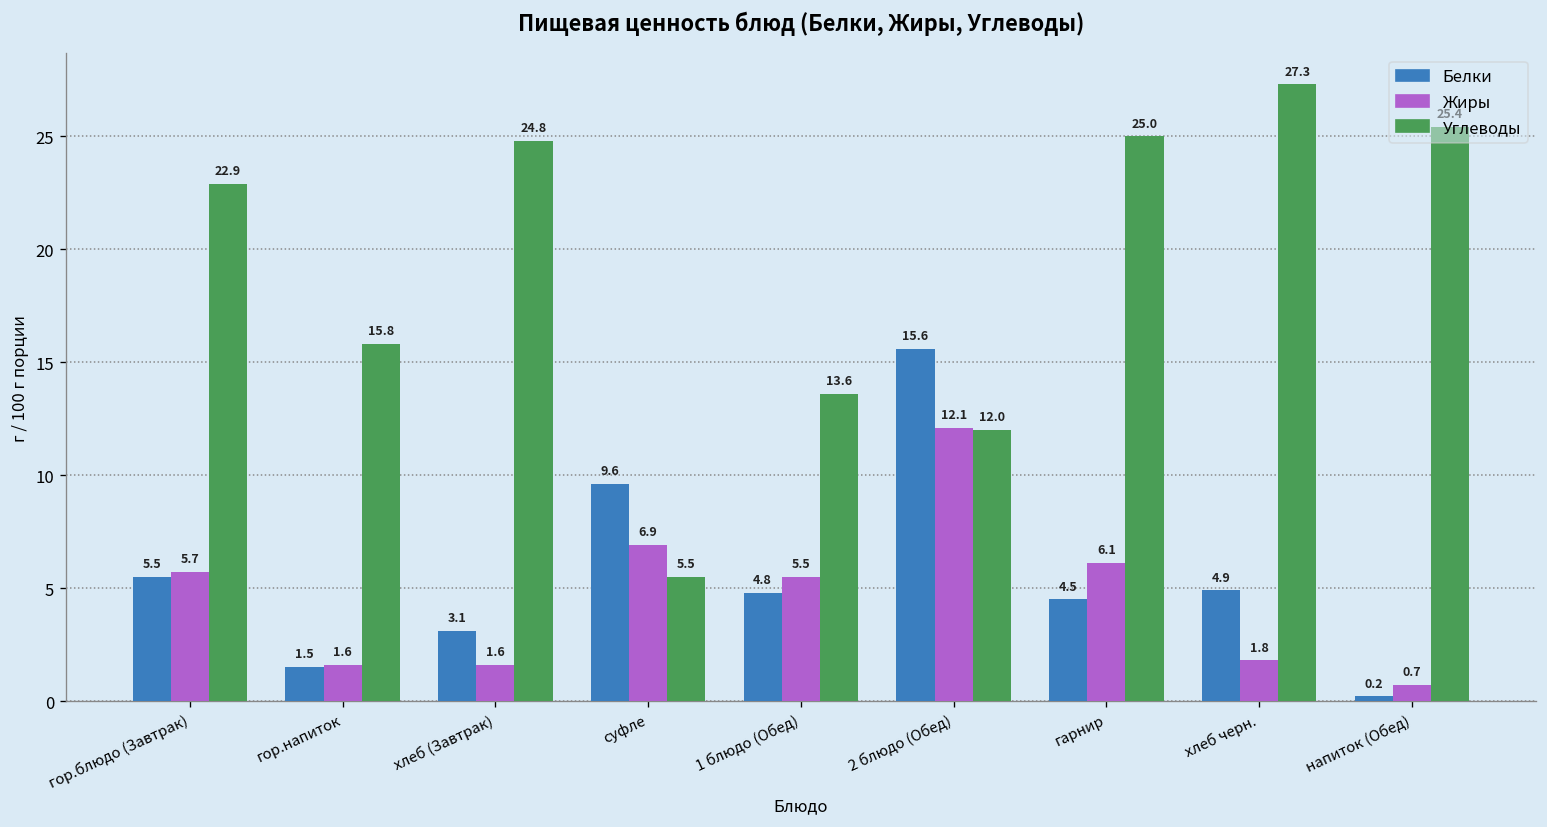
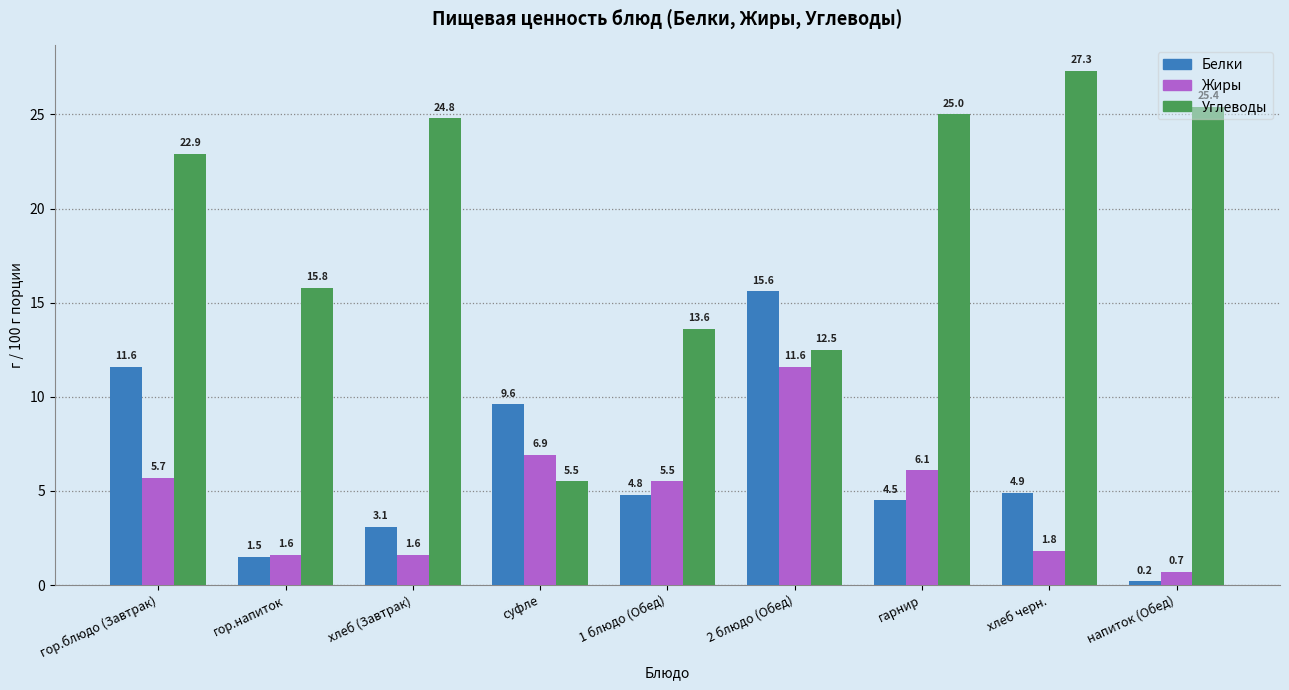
Белки, гор.блюдо (Завтрак): 5.5 -> 11.6
Жиры, 2 блюдо (Обед): 12.1 -> 11.6
Углеводы, 2 блюдо (Обед): 12.0 -> 12.5
